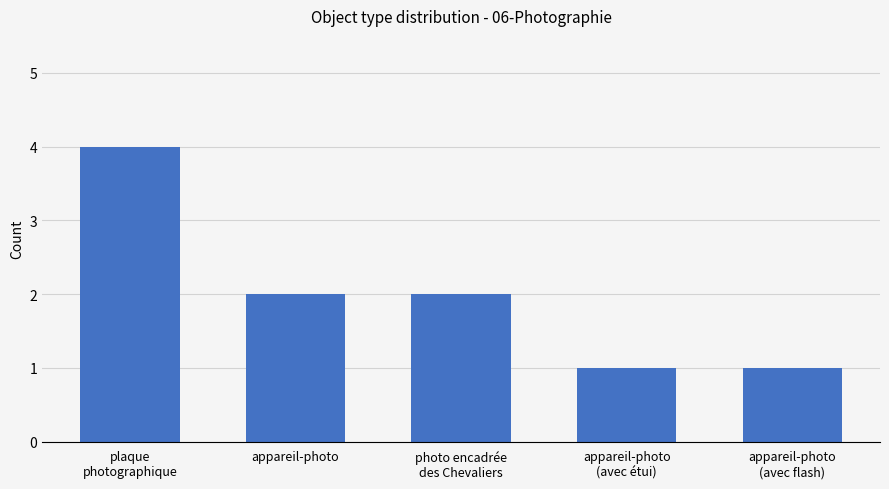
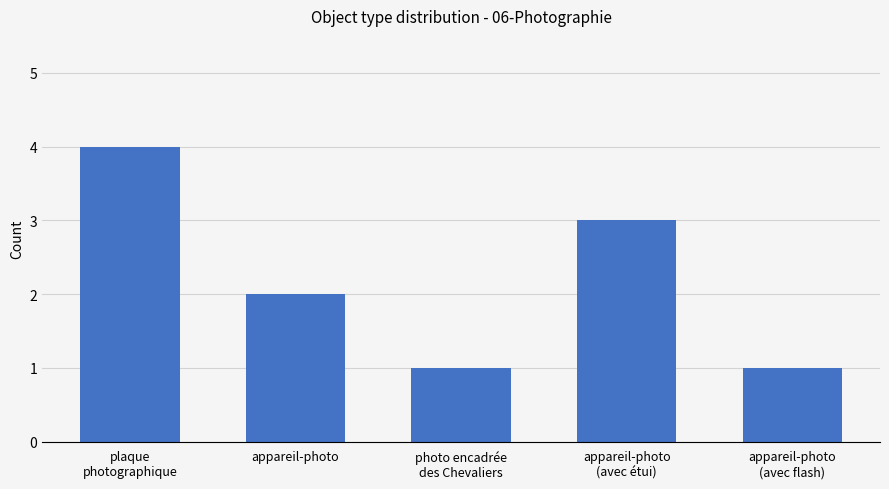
photo encadrée des Chevaliers: 2 -> 1
appareil-photo (avec étui): 1 -> 3
